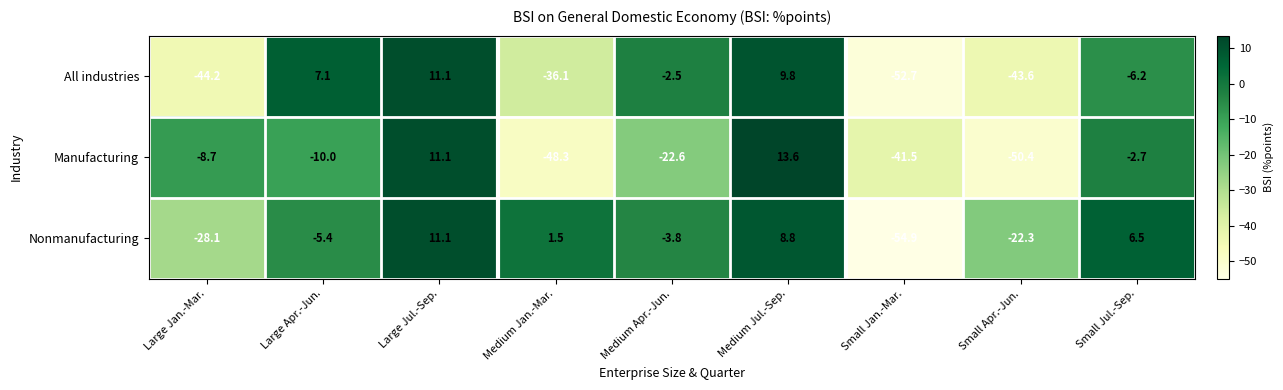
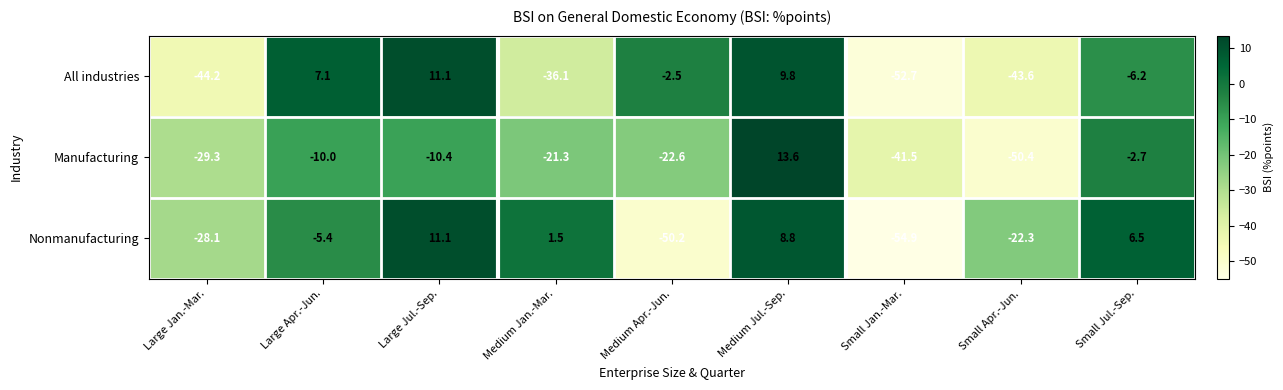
Manufacturing, Large Jan.-Mar.: -8.7 -> -29.3
Manufacturing, Large Jul.-Sep.: 11.1 -> -10.4
Manufacturing, Medium Jan.-Mar.: -48.3 -> -21.3
Nonmanufacturing, Medium Apr.-Jun.: -3.8 -> -50.2
